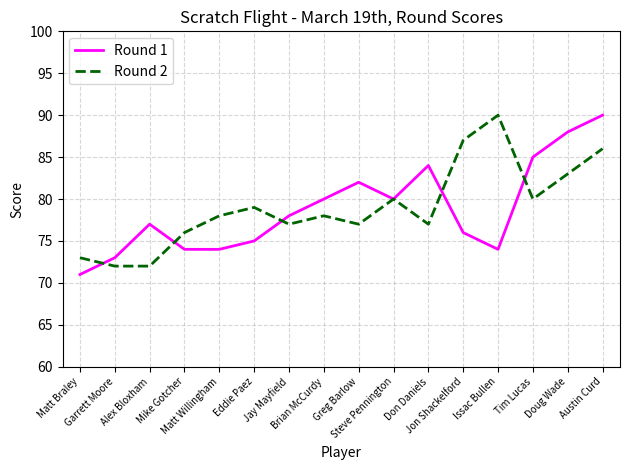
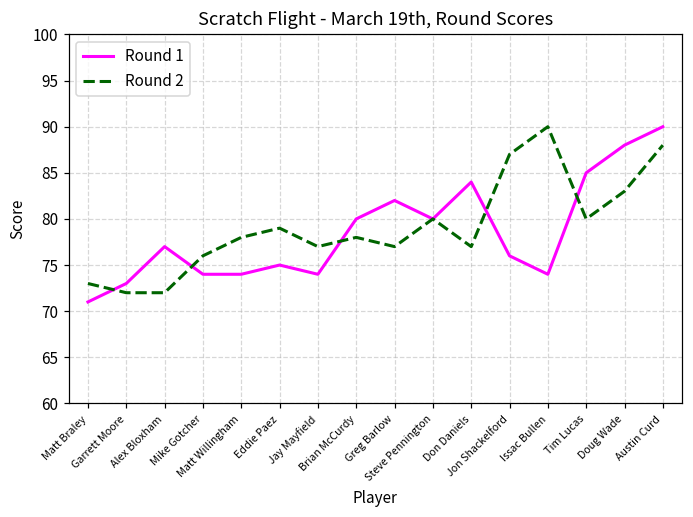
Round 1, Jay Mayfield: 78 -> 74
Round 2, Austin Curd: 86 -> 88
